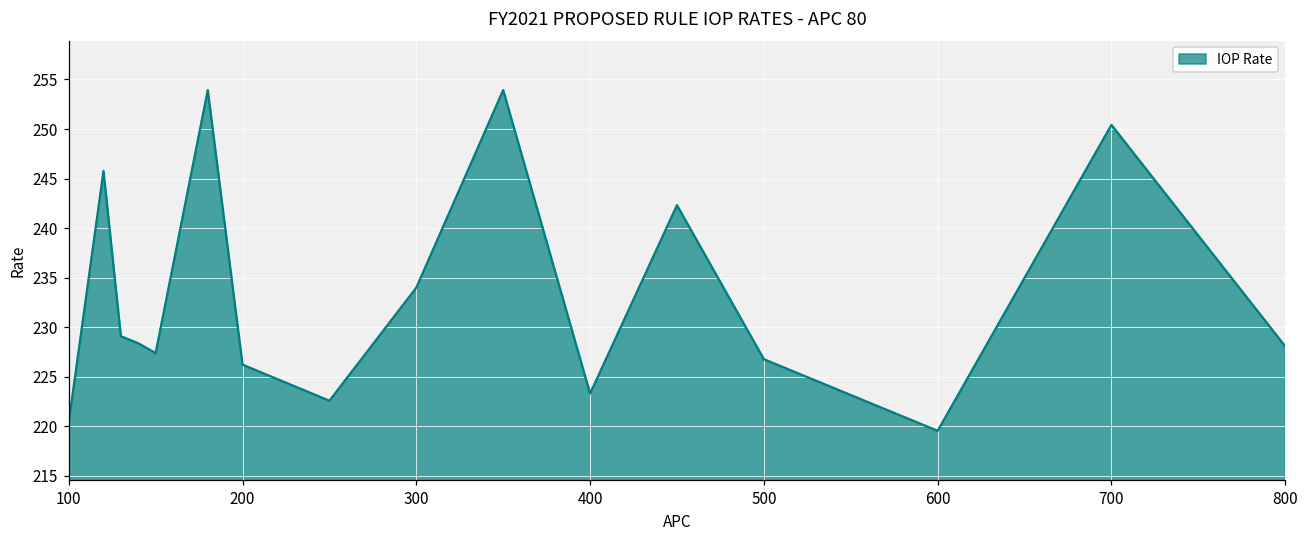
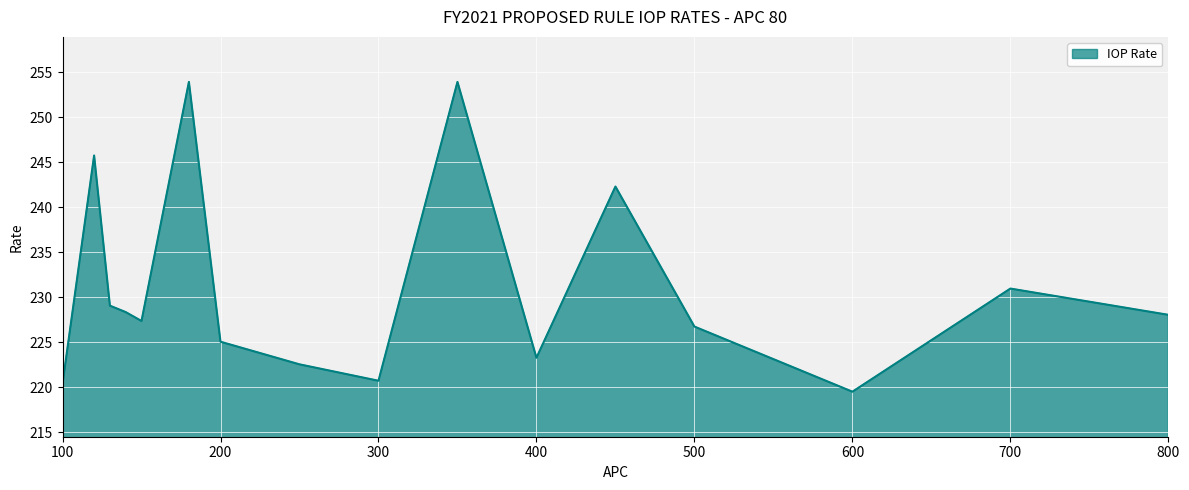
200: 226 -> 225
300: 234 -> 221
700: 250 -> 231
